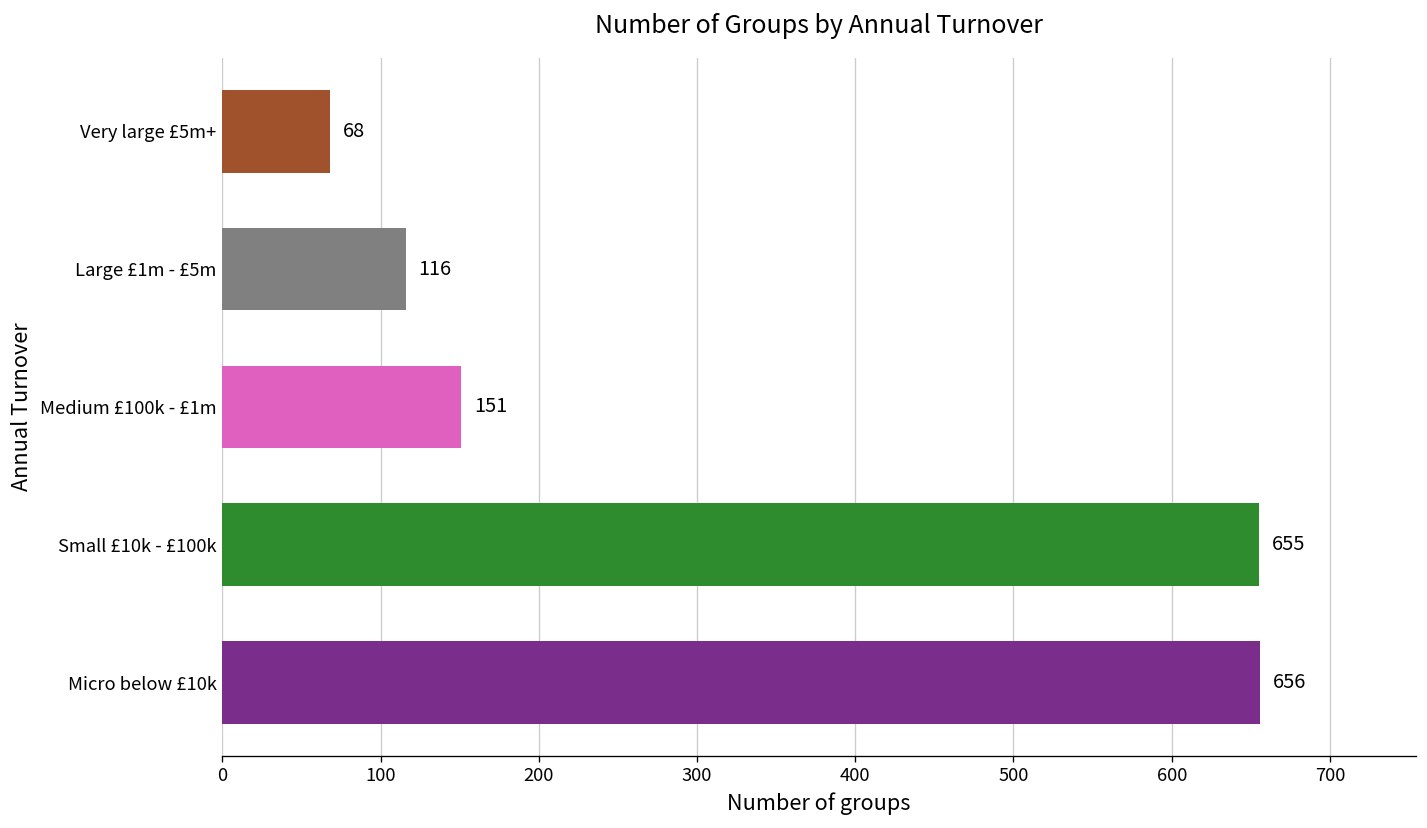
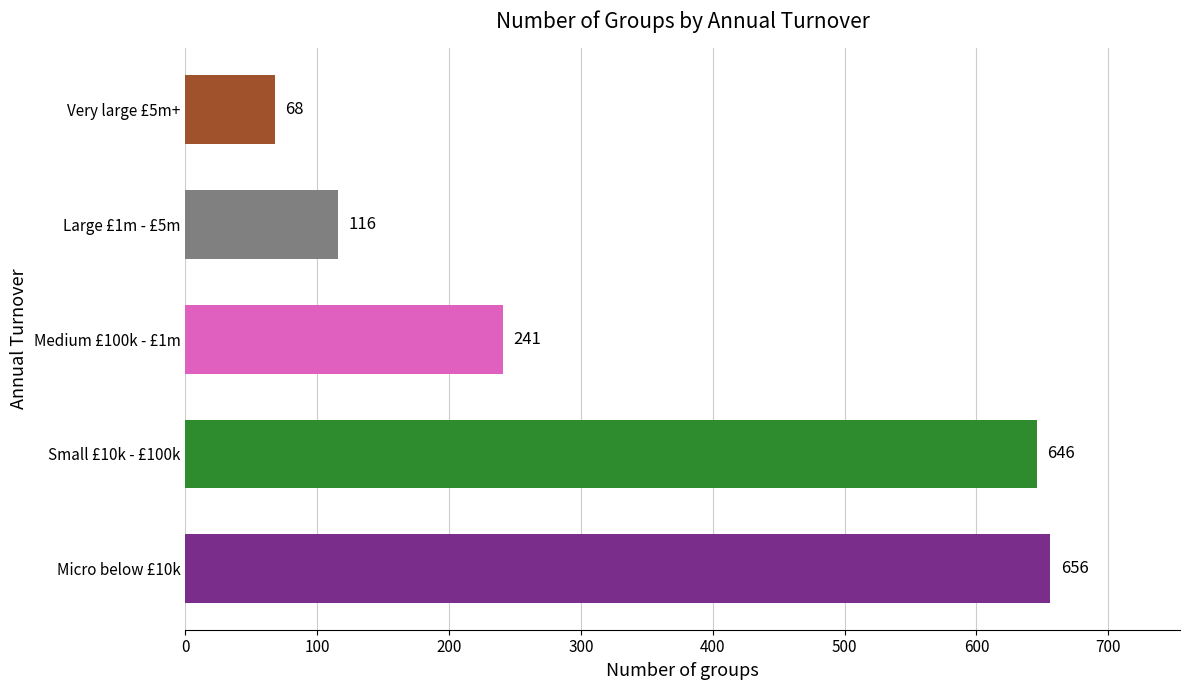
Medium £100k - £1m: 151 -> 241
Small £10k - £100k: 655 -> 646
